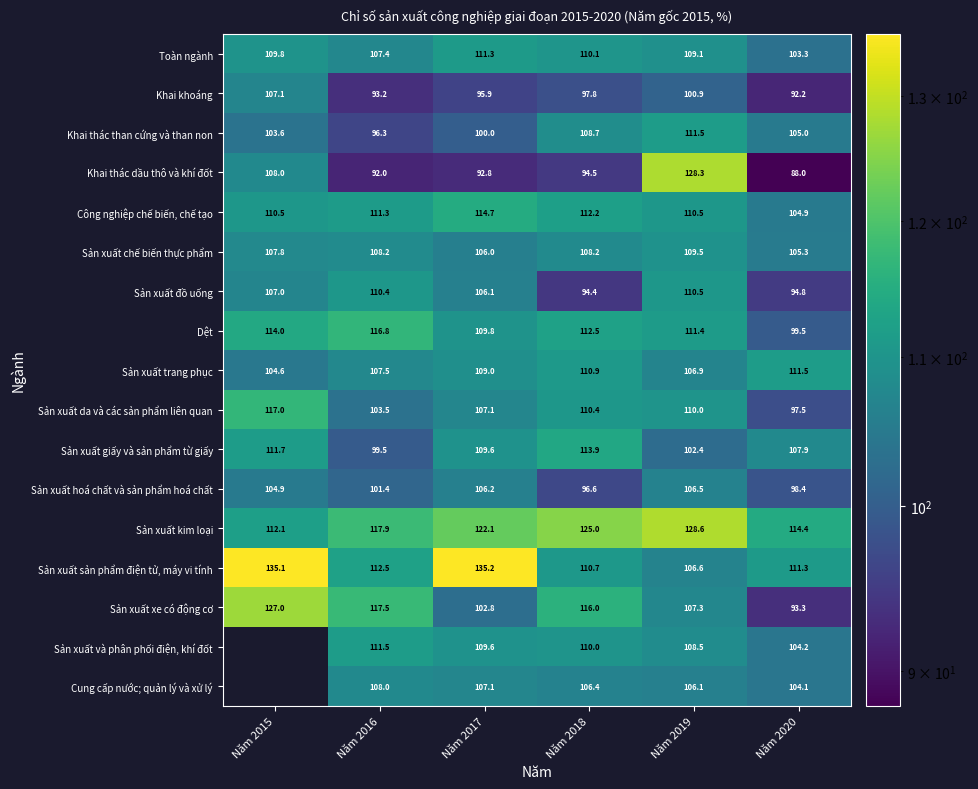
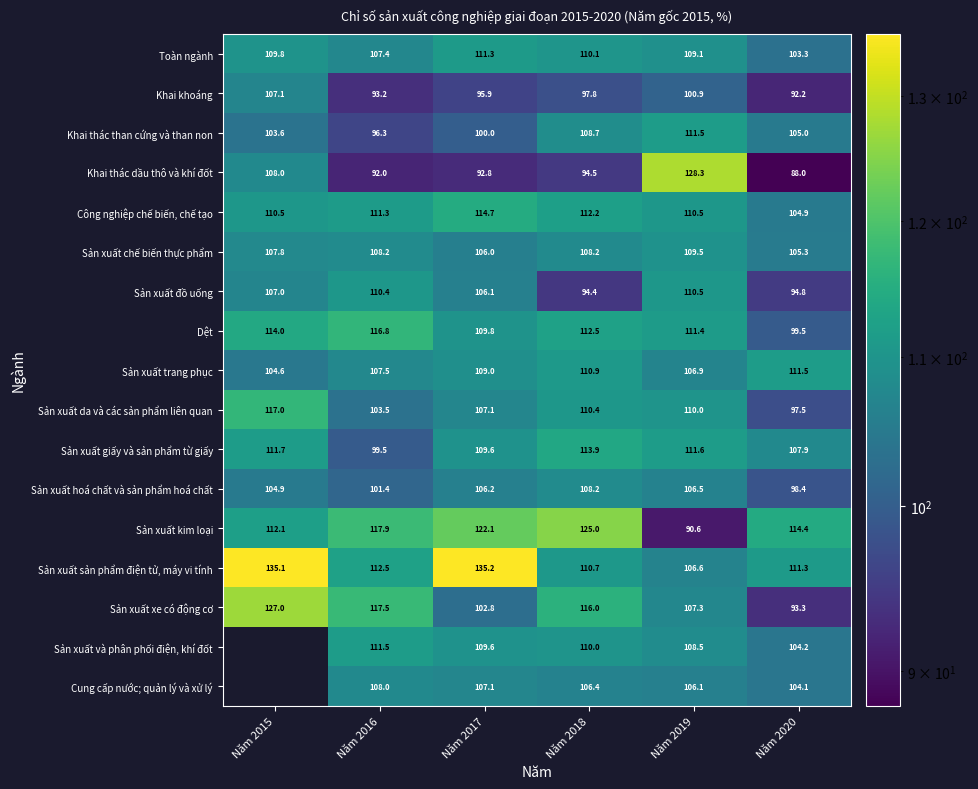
Sản xuất giấy và sản phẩm từ giấy, Năm 2019: 102.4 -> 111.6
Sản xuất hoá chất và sản phẩm hoá chất, Năm 2018: 96.6 -> 108.2
Sản xuất kim loại, Năm 2019: 128.6 -> 90.6
